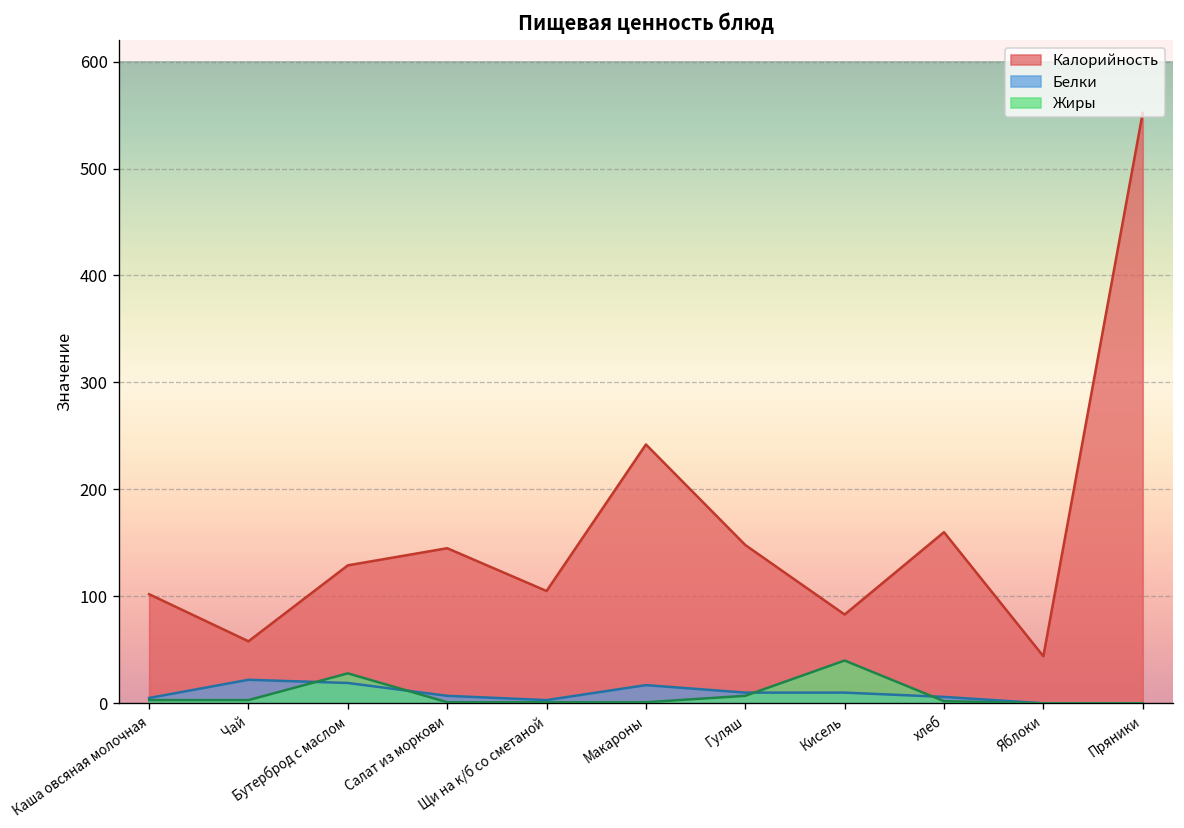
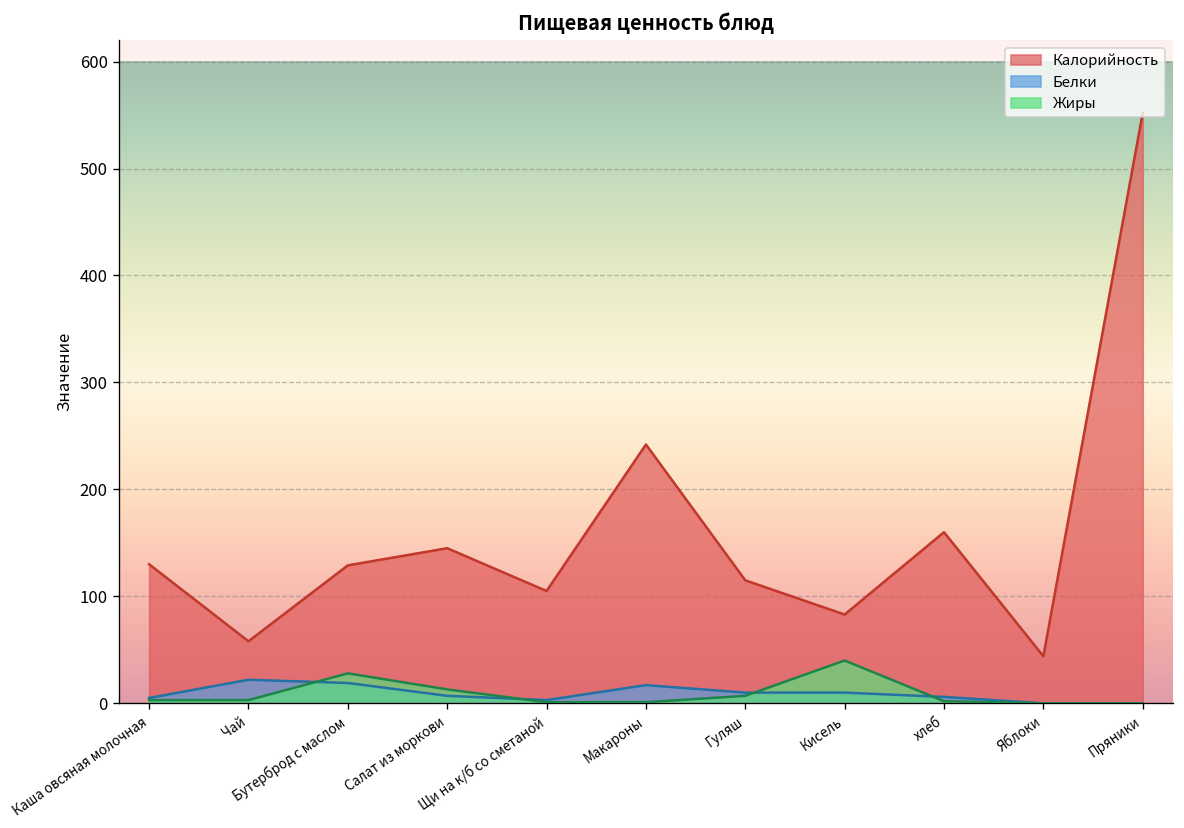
Калорийность, Каша овсяная молочная: 100 -> 130
Жиры, Салат из моркови: 0 -> 10
Калорийность, Гуляш: 150 -> 120
